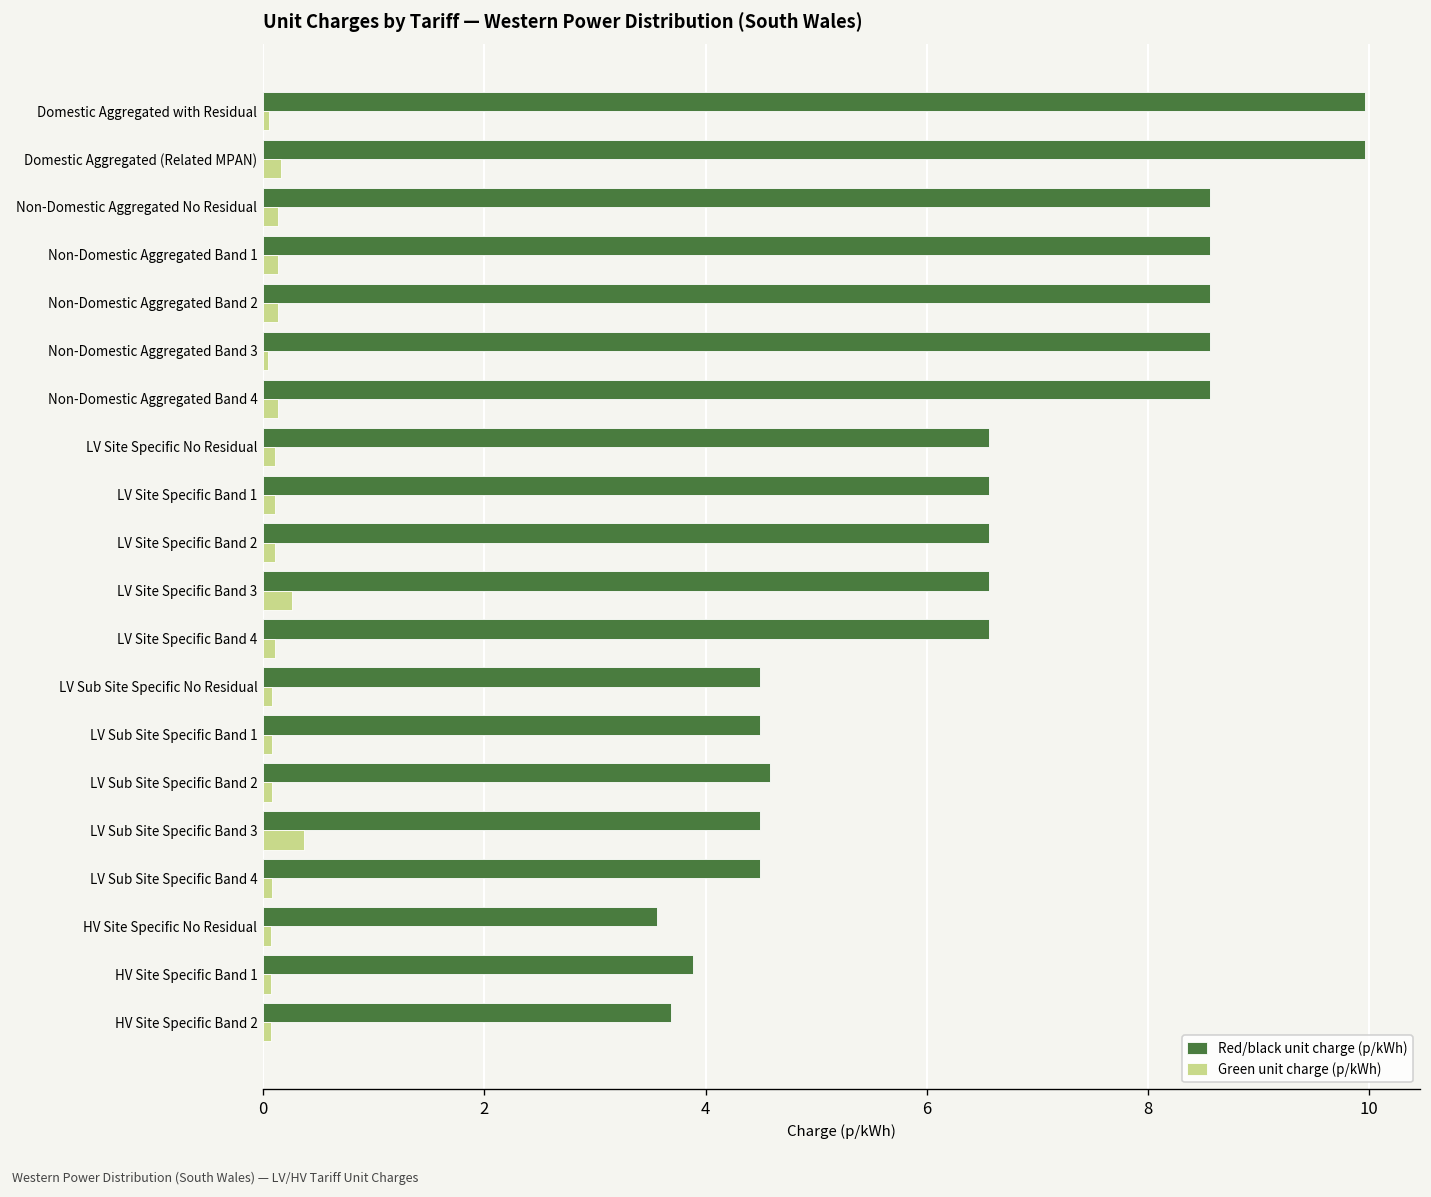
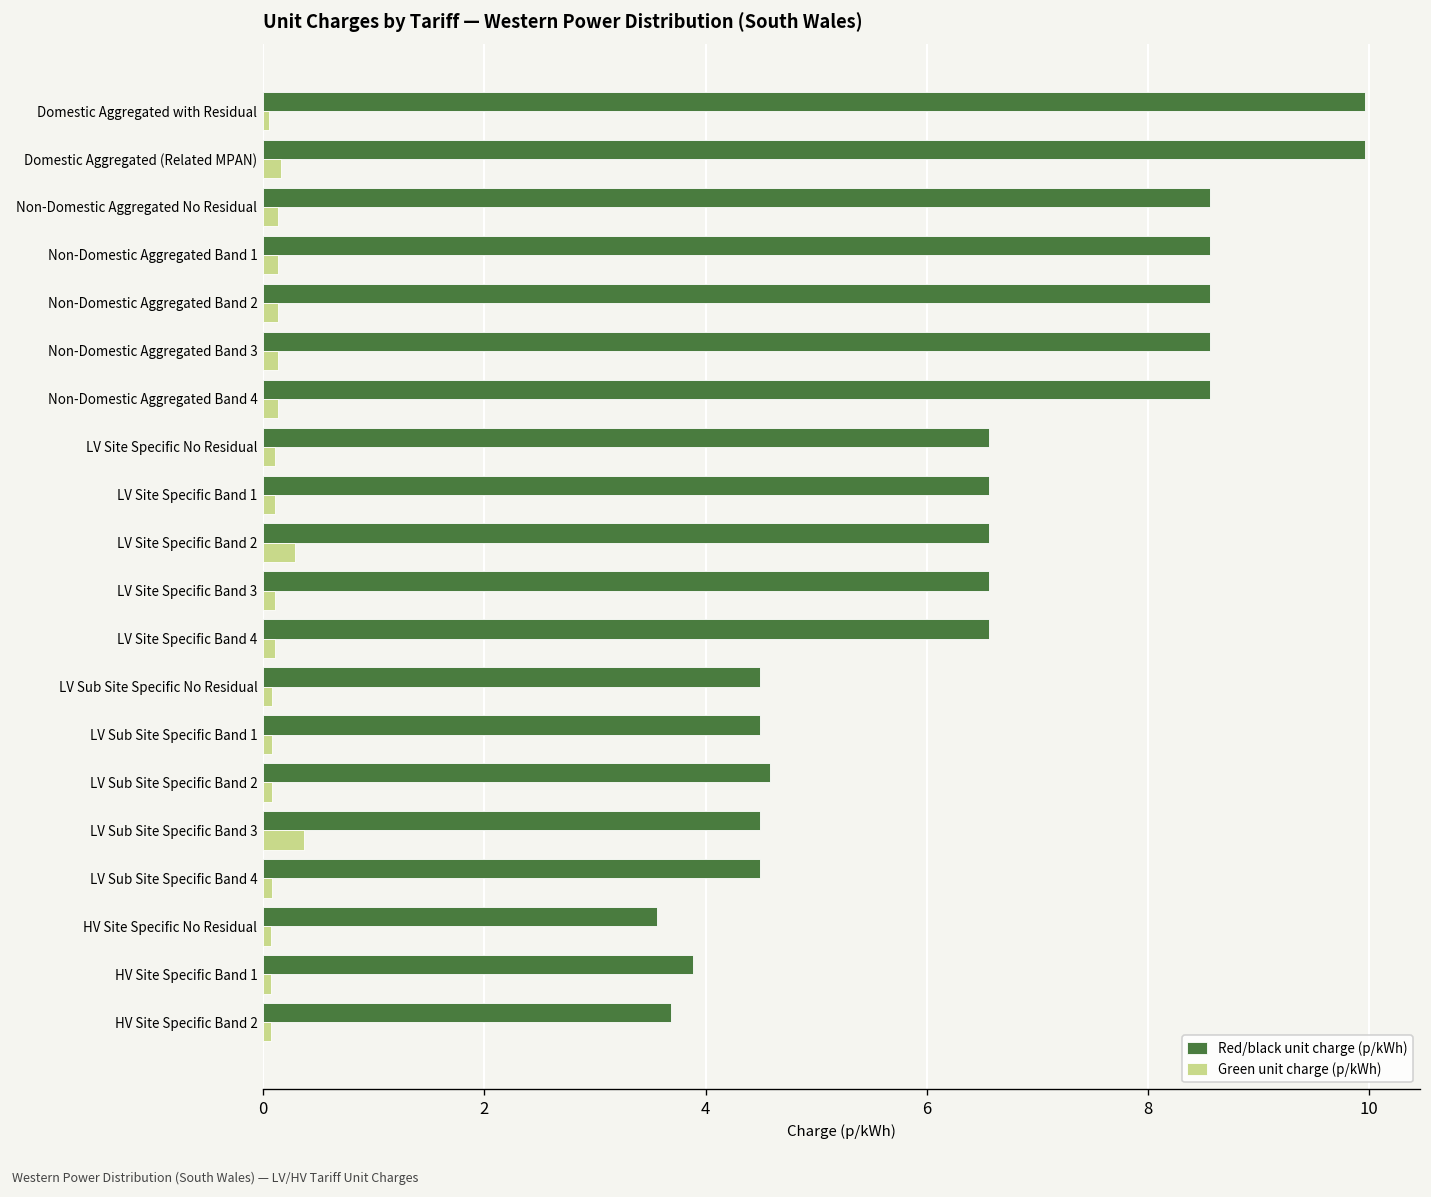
Green unit charge (p/kWh), Non-Domestic Aggregated Band 3: 0.0 -> 0.1
Green unit charge (p/kWh), LV Site Specific Band 2: 0.1 -> 0.3
Green unit charge (p/kWh), LV Site Specific Band 3: 0.3 -> 0.1
